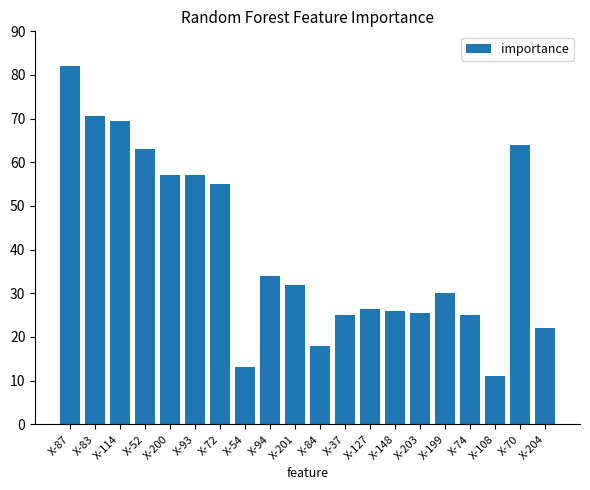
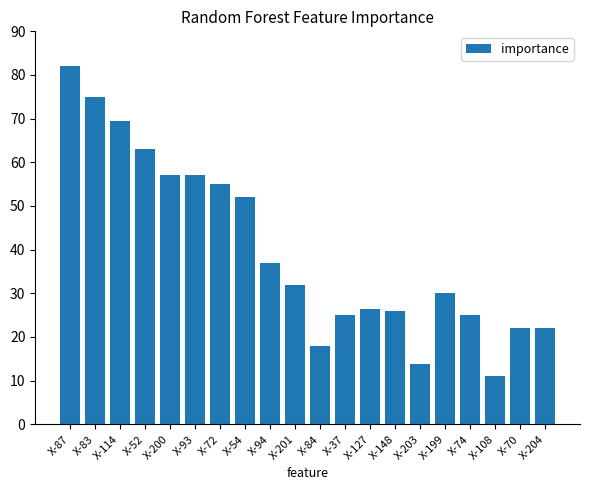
X-83: 71 -> 75
X-54: 13 -> 52
X-94: 34 -> 37
X-203: 26 -> 14
X-70: 64 -> 22
